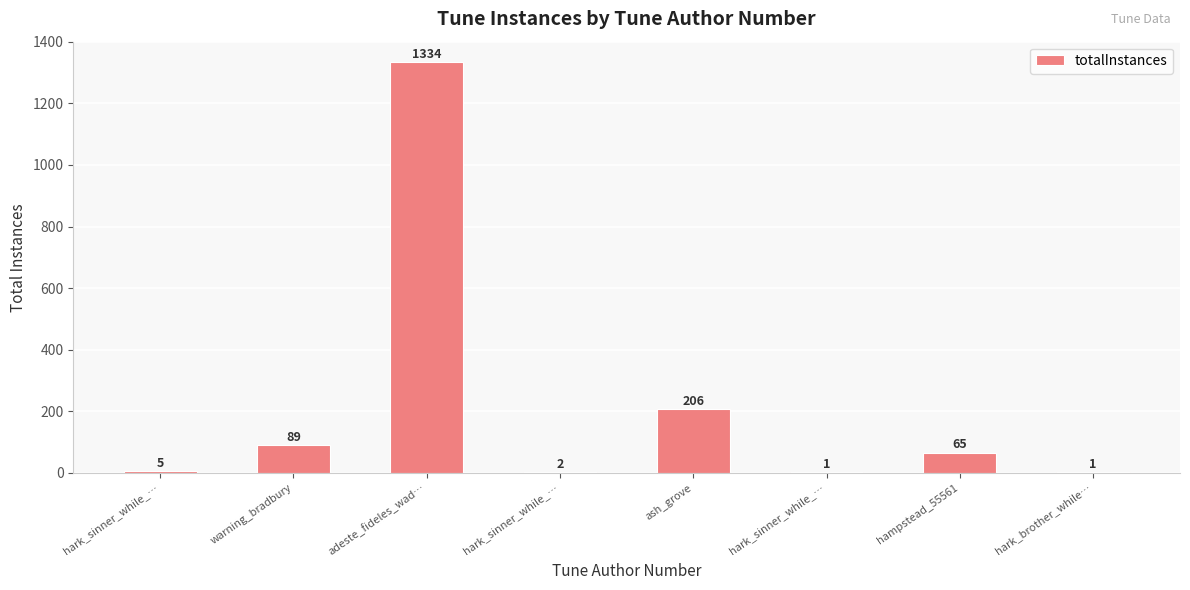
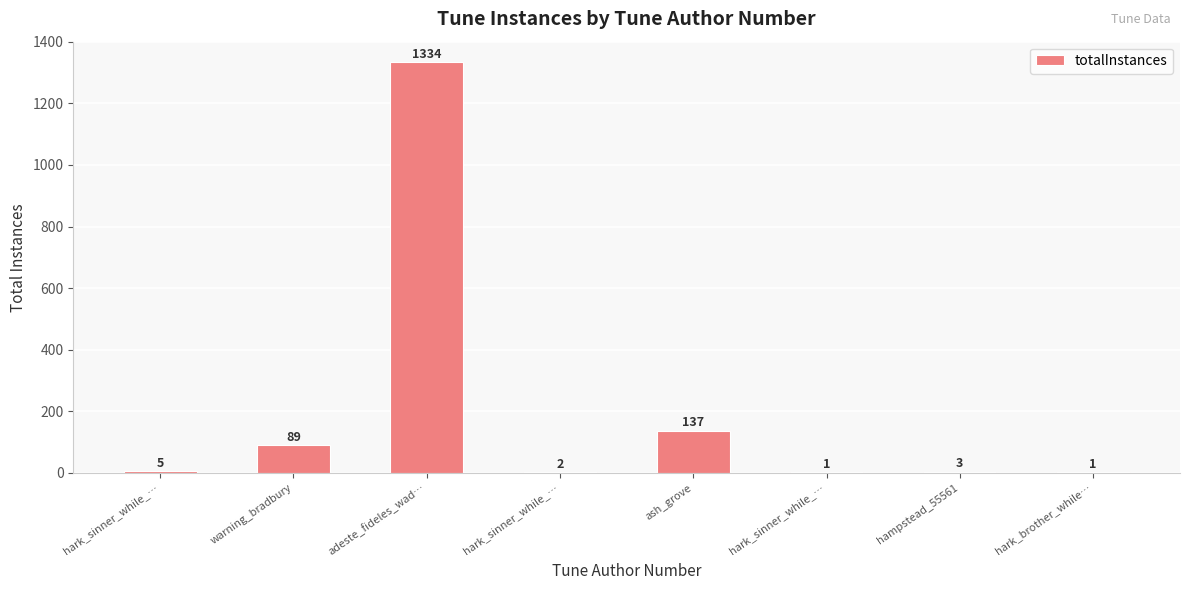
ash_grove: 206 -> 137
hampstead_55561: 65 -> 3
